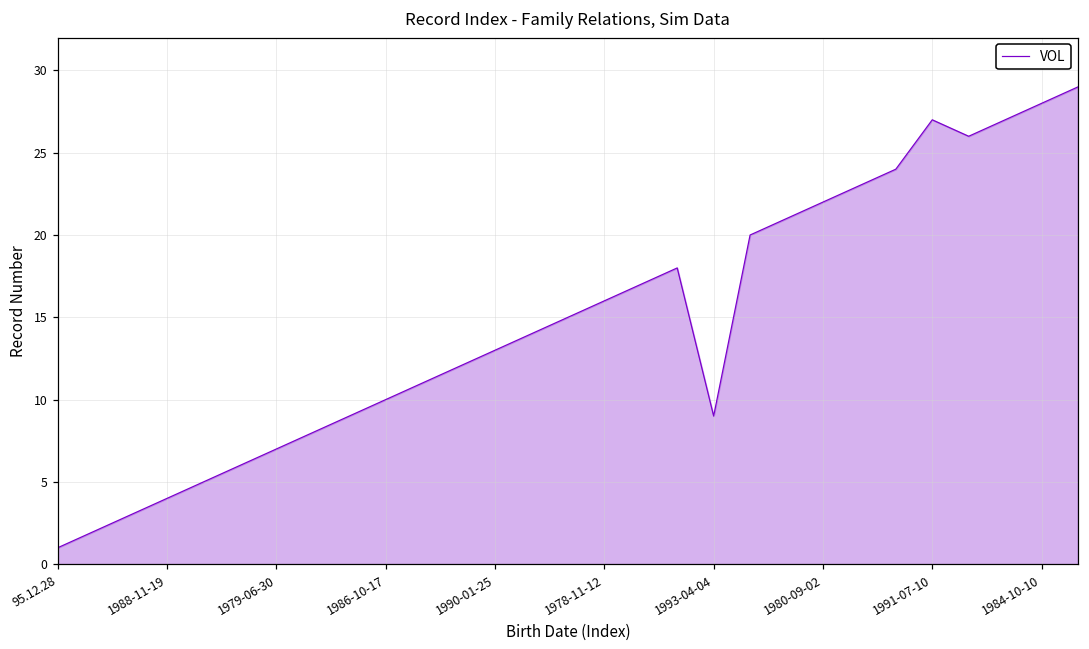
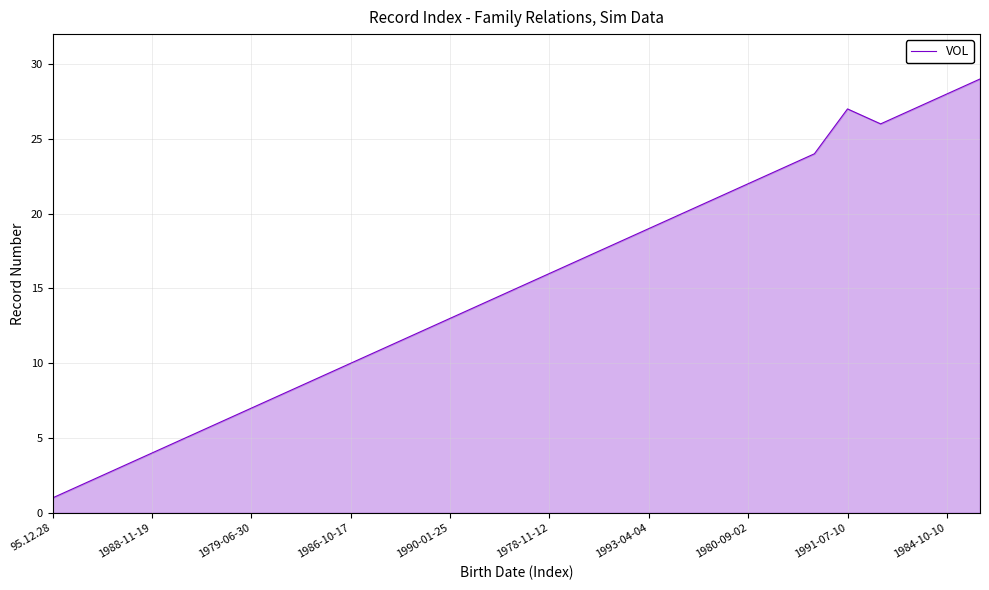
1993-04-04: 9 -> 19
